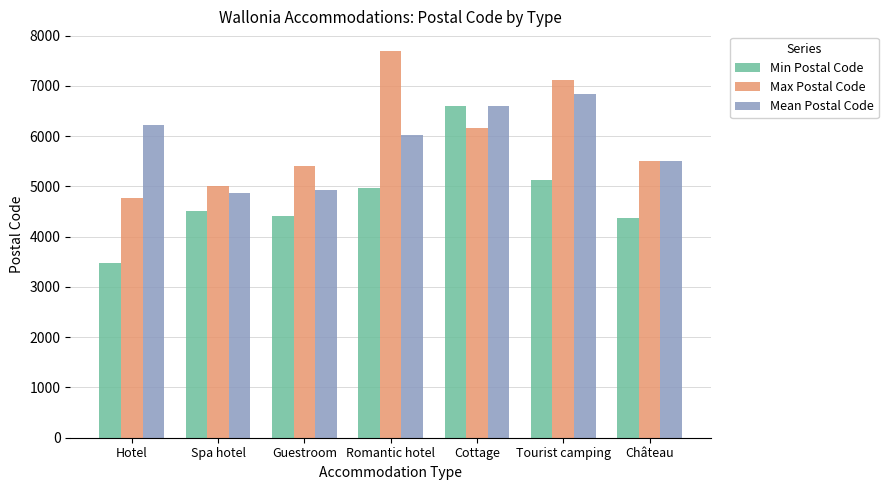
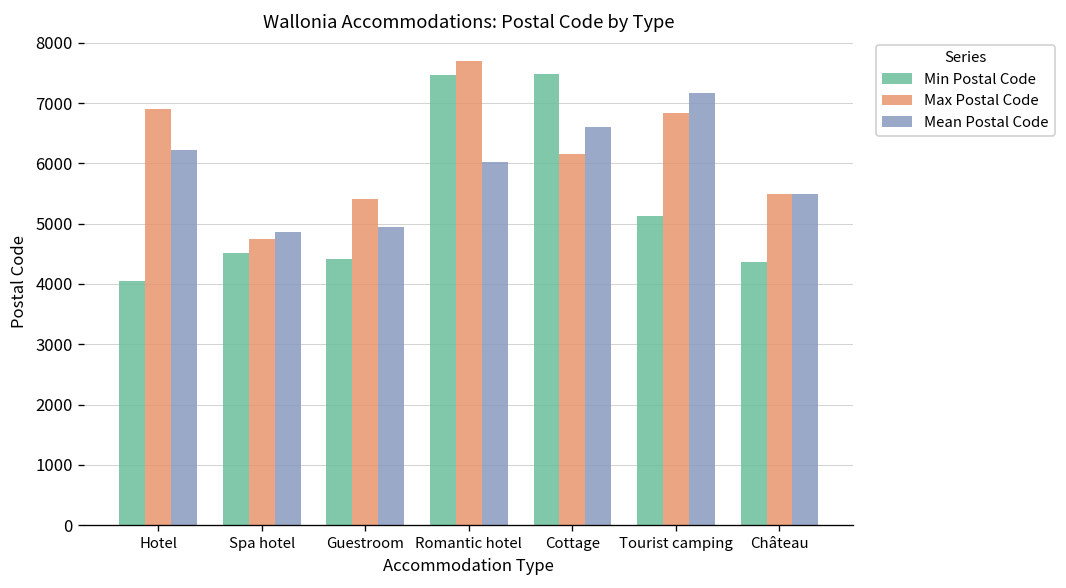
Min Postal Code, Hotel: 3500 -> 4100
Max Postal Code, Hotel: 4800 -> 6900
Max Postal Code, Spa hotel: 5000 -> 4700
Min Postal Code, Romantic hotel: 5000 -> 7500
Min Postal Code, Cottage: 6600 -> 7500
Max Postal Code, Tourist camping: 7100 -> 6800
Mean Postal Code, Tourist camping: 6800 -> 7200
